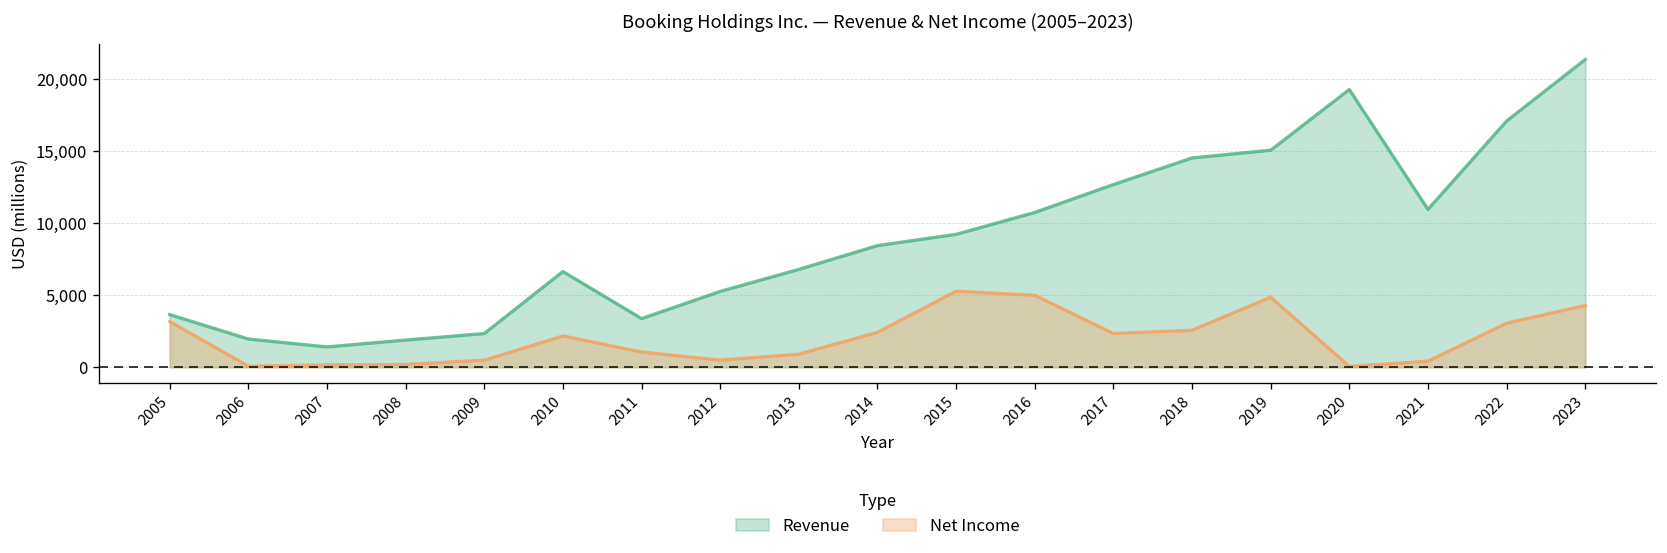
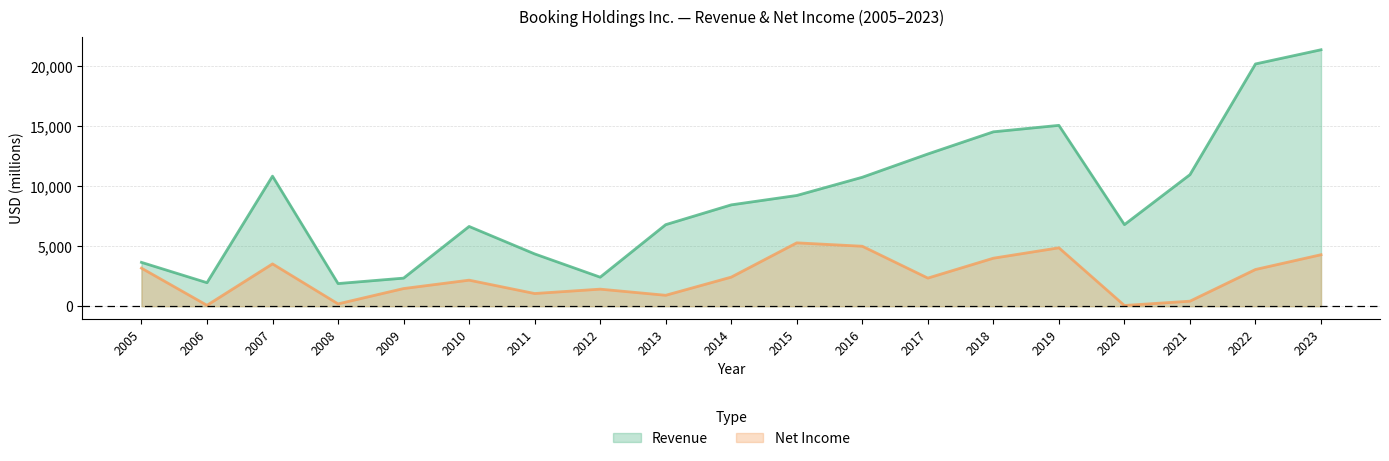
Revenue, 2007: 1,400 -> 10,800
Net Income, 2007: 200 -> 3,500
Net Income, 2009: 500 -> 1,500
Revenue, 2011: 3,400 -> 4,400
Revenue, 2012: 5,300 -> 2,400
Net Income, 2012: 500 -> 1,400
Net Income, 2018: 2,600 -> 4,000
Revenue, 2020: 19,300 -> 6,800
Revenue, 2022: 17,100 -> 20,200
